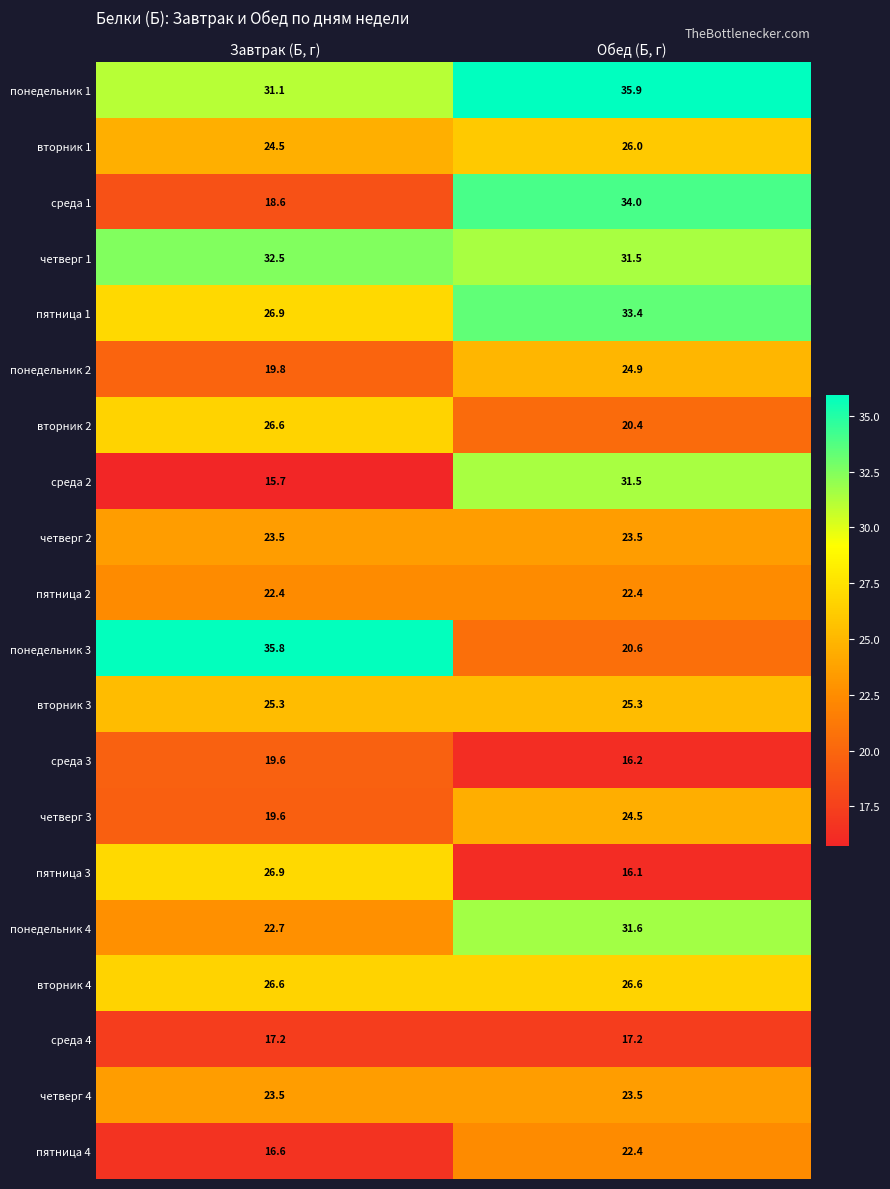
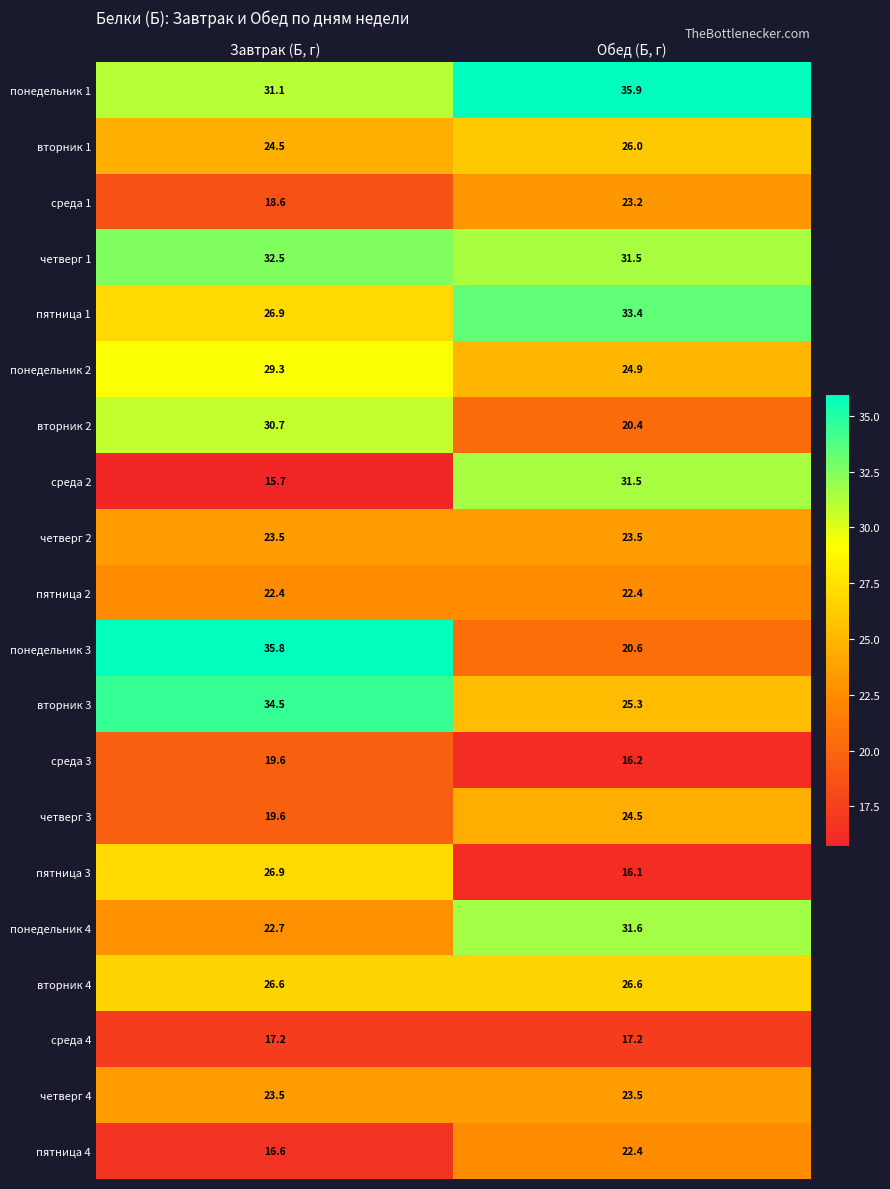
среда 1, Обед (Б, г): 34.0 -> 23.2
понедельник 2, Завтрак (Б, г): 19.8 -> 29.3
вторник 2, Завтрак (Б, г): 26.6 -> 30.7
вторник 3, Завтрак (Б, г): 25.3 -> 34.5
